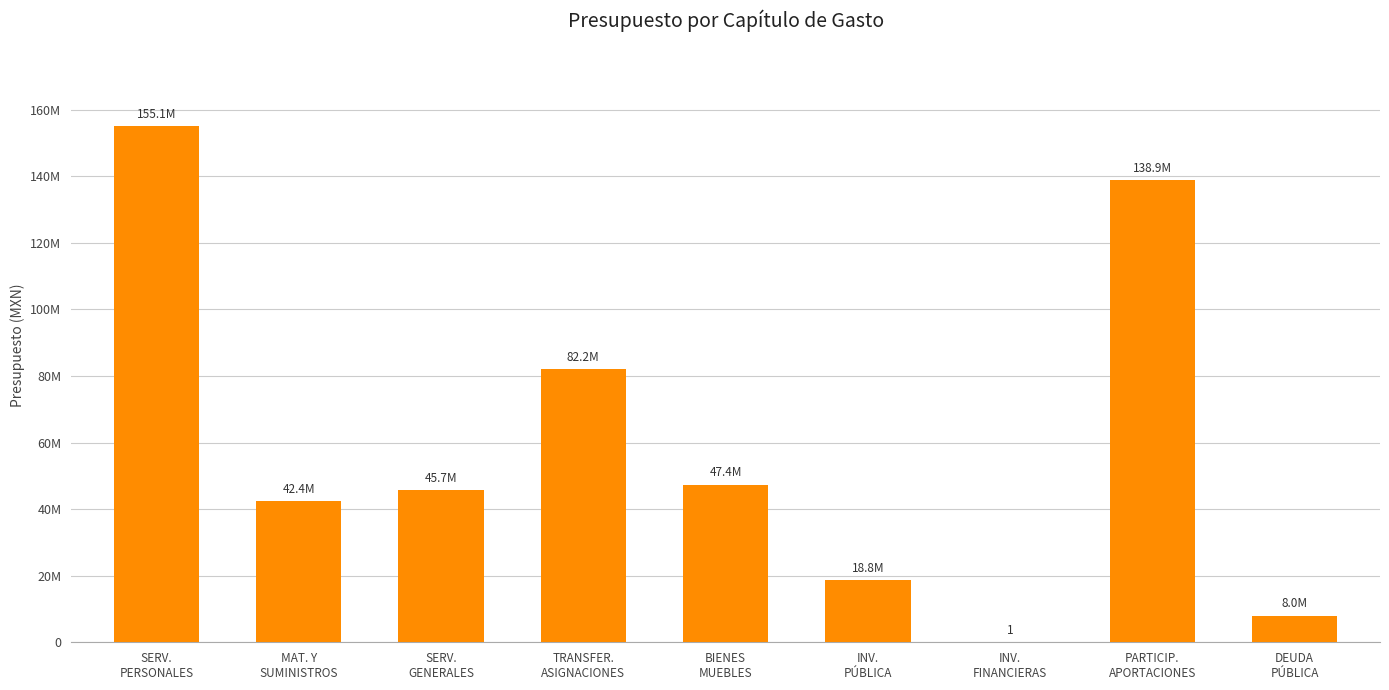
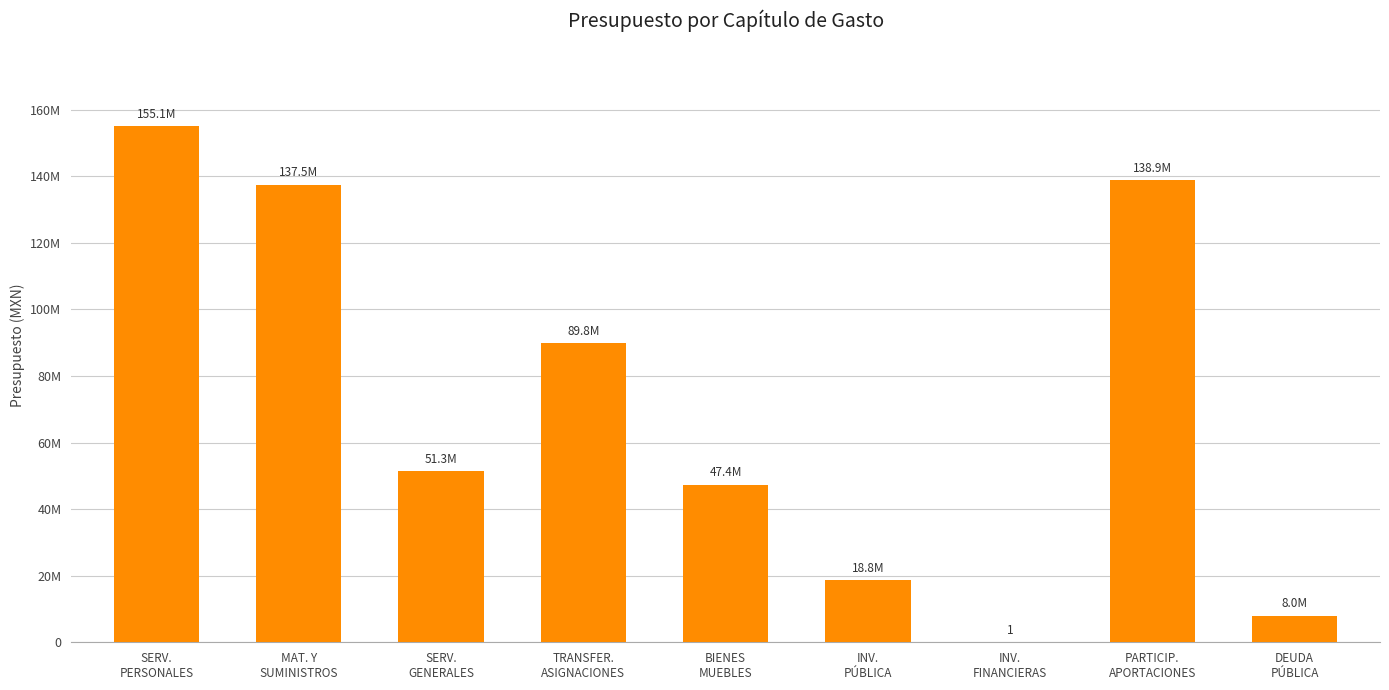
MAT. Y SUMINISTROS: 42.4M -> 137.5M
SERV. GENERALES: 45.7M -> 51.3M
TRANSFER. ASIGNACIONES: 82.2M -> 89.8M
